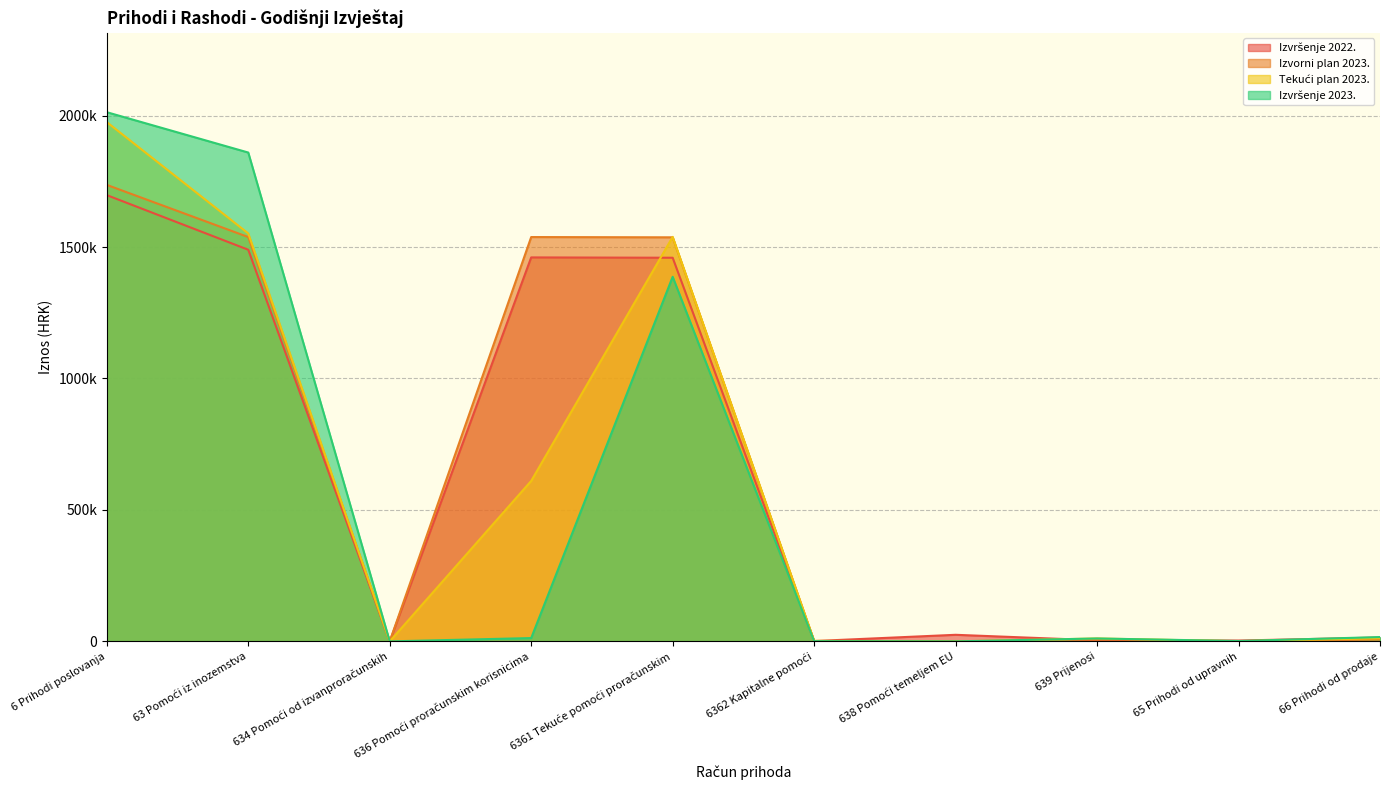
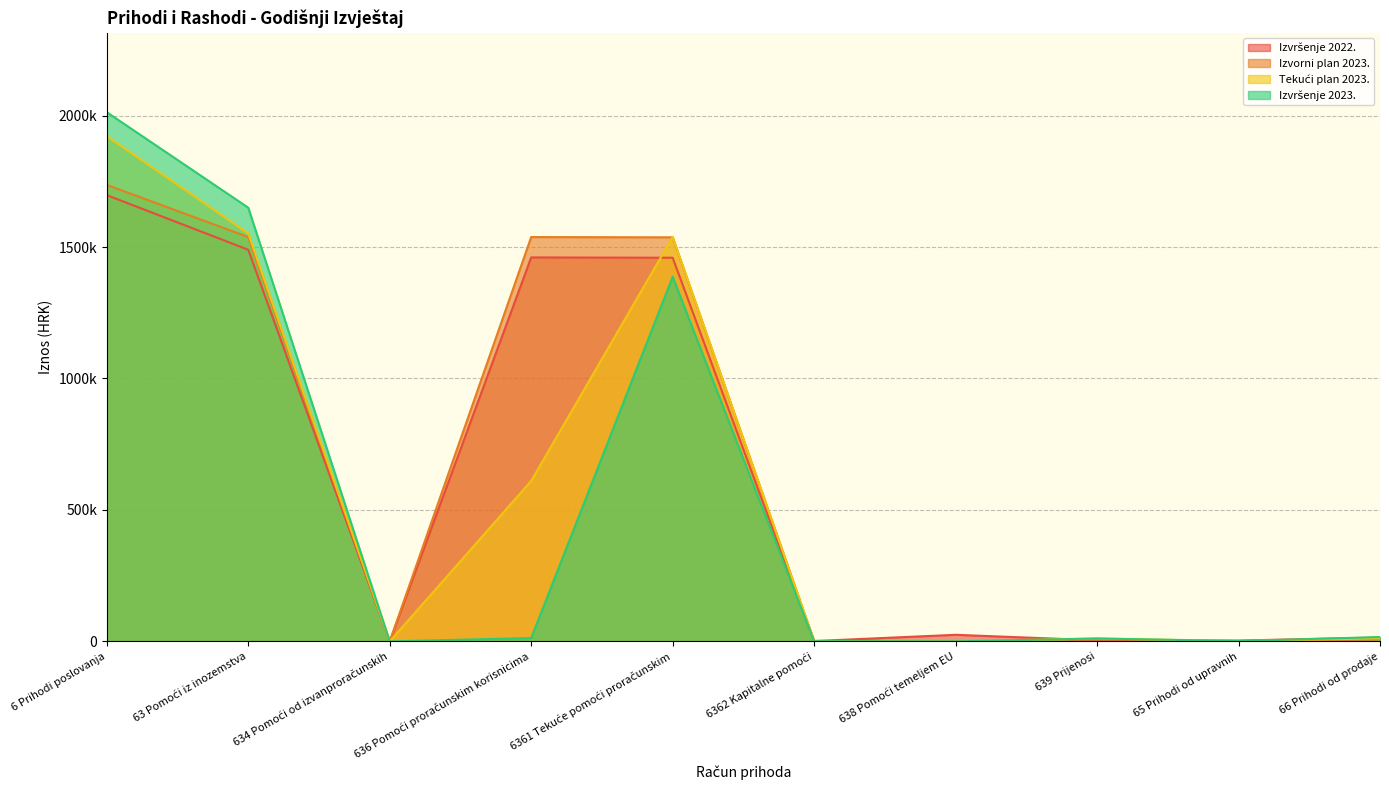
Tekući plan 2023., 6 Prihodi poslovanja: 1980000 -> 1920000
Izvršenje 2023., 63 Pomoći iz inozemstva: 1860000 -> 1650000
